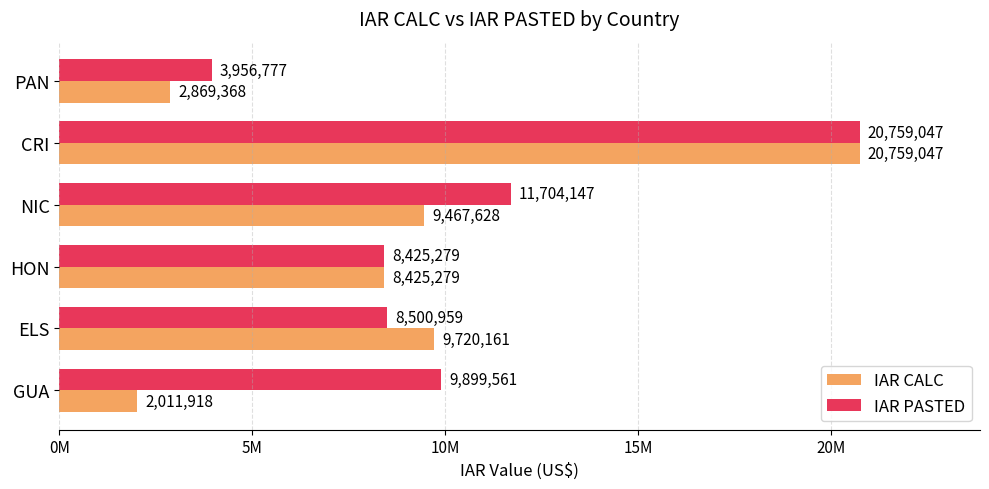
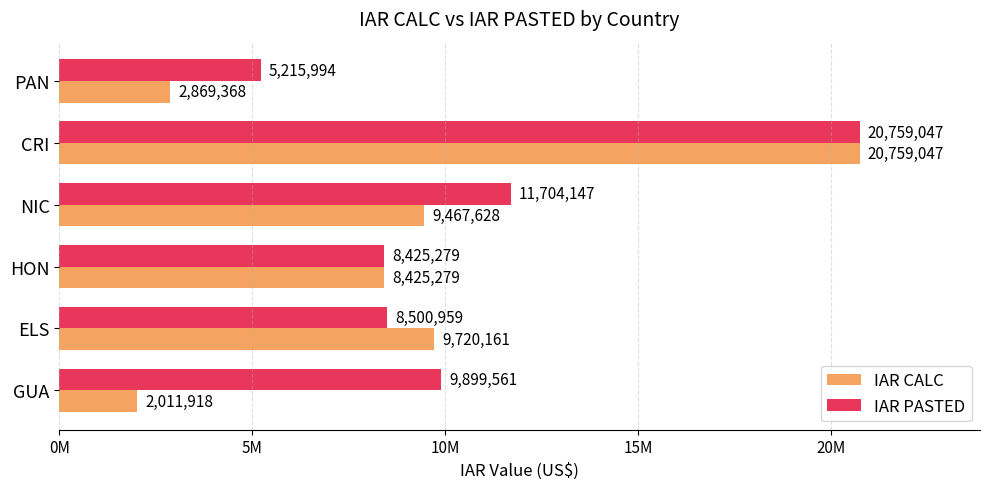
IAR PASTED, PAN: 3,956,777 -> 5,215,994
